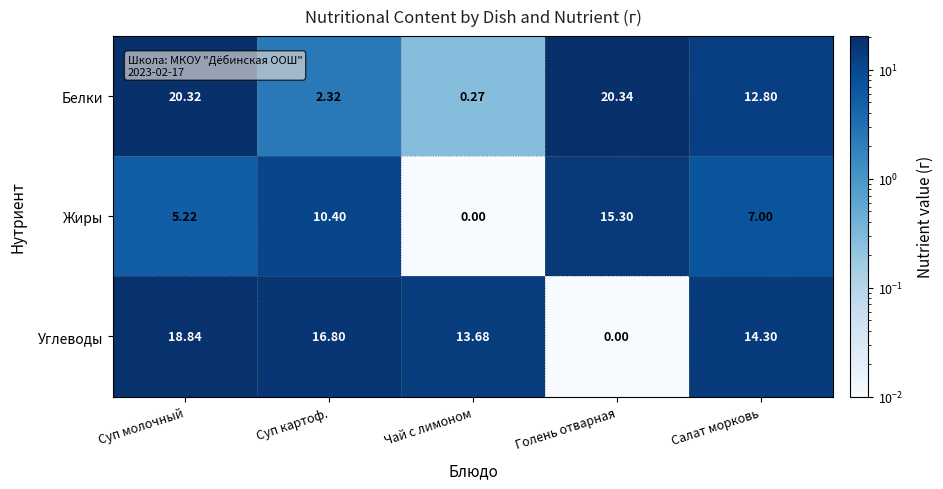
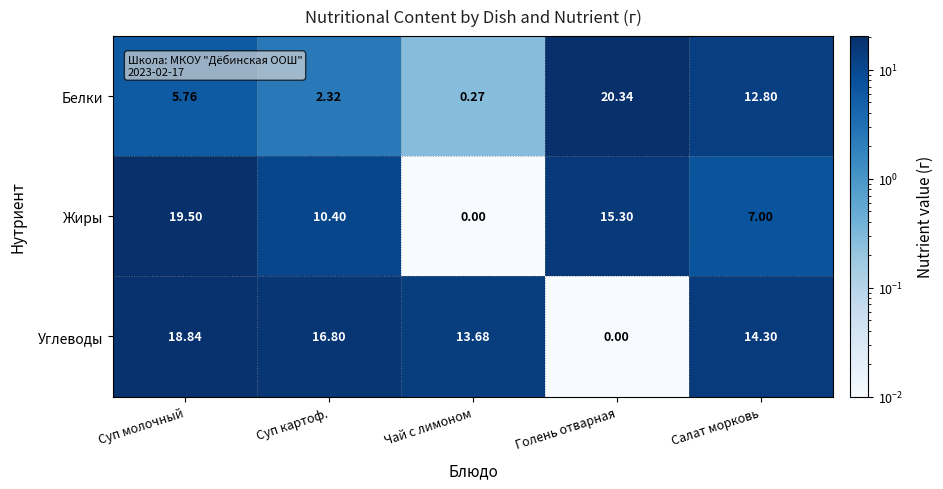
Белки, Суп молочный: 20.32 -> 5.76
Жиры, Суп молочный: 5.22 -> 19.50
